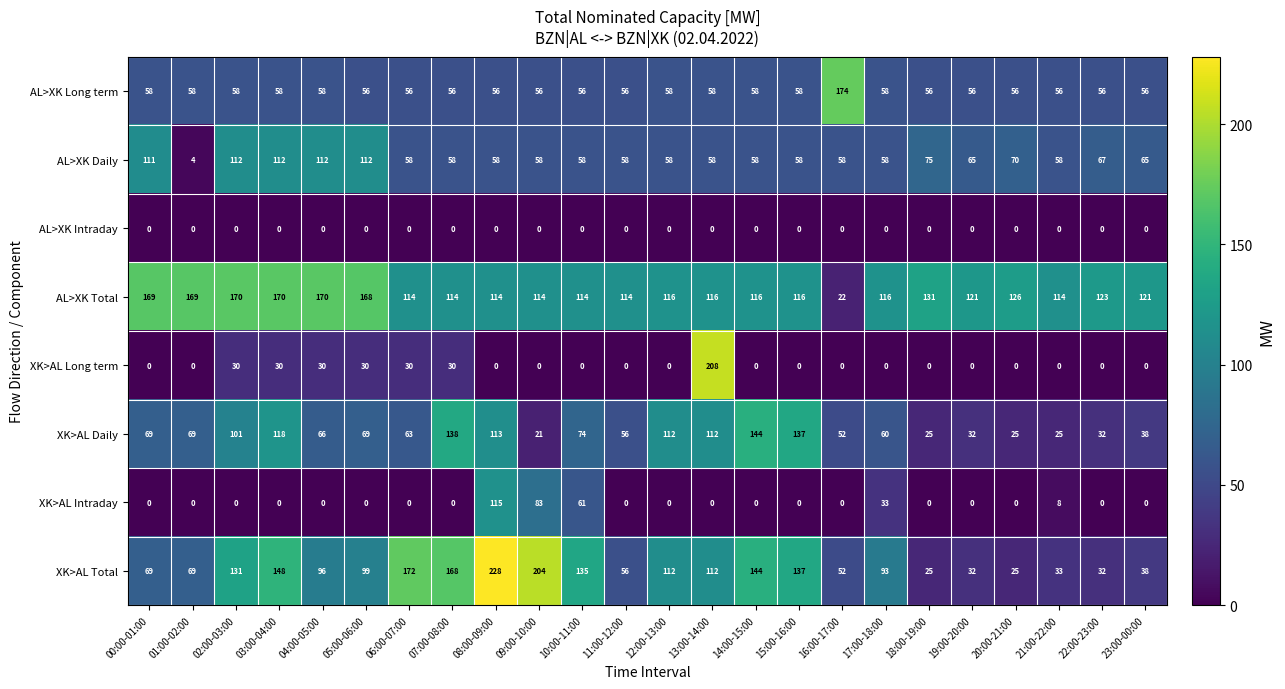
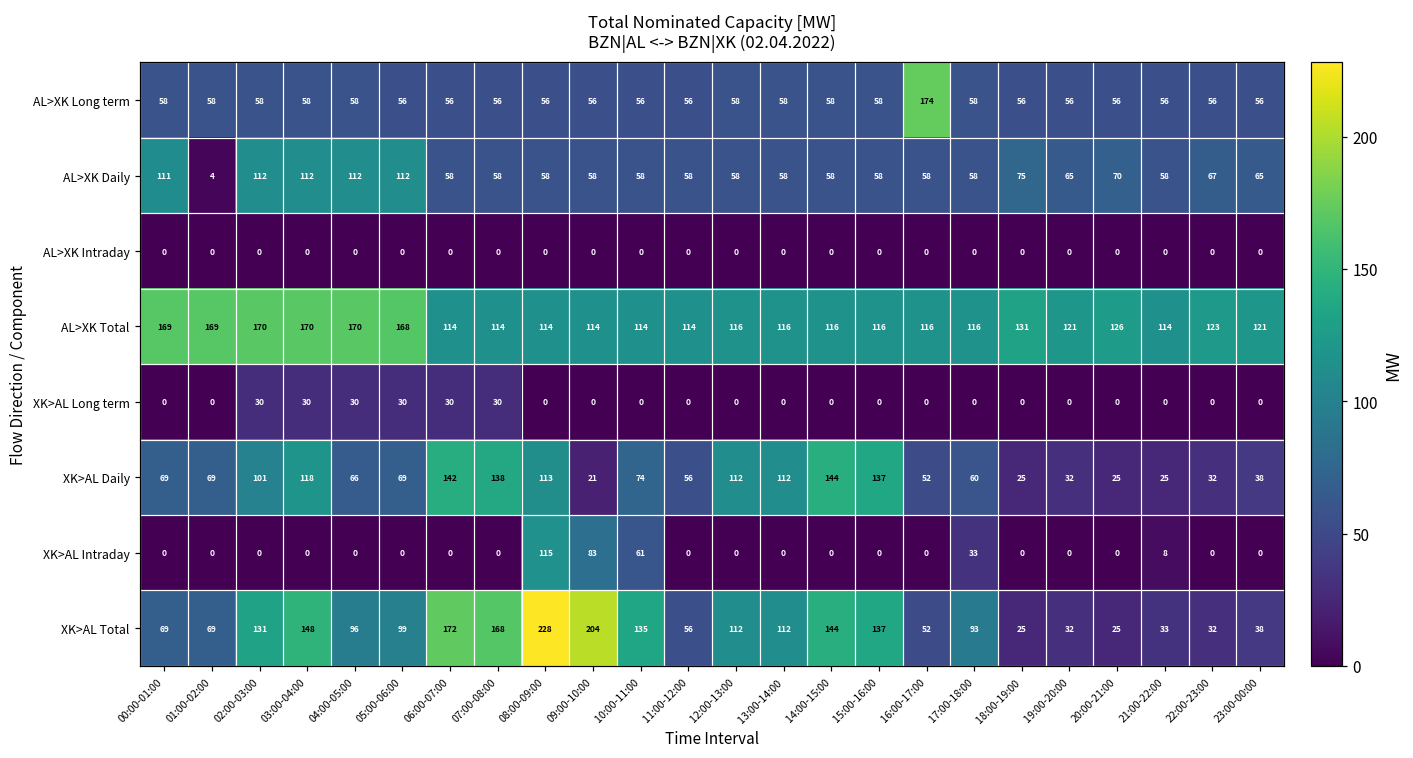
AL>XK Total, 16:00-17:00: 22 -> 116
XK>AL Long term, 13:00-14:00: 208 -> 0
XK>AL Daily, 06:00-07:00: 63 -> 142
